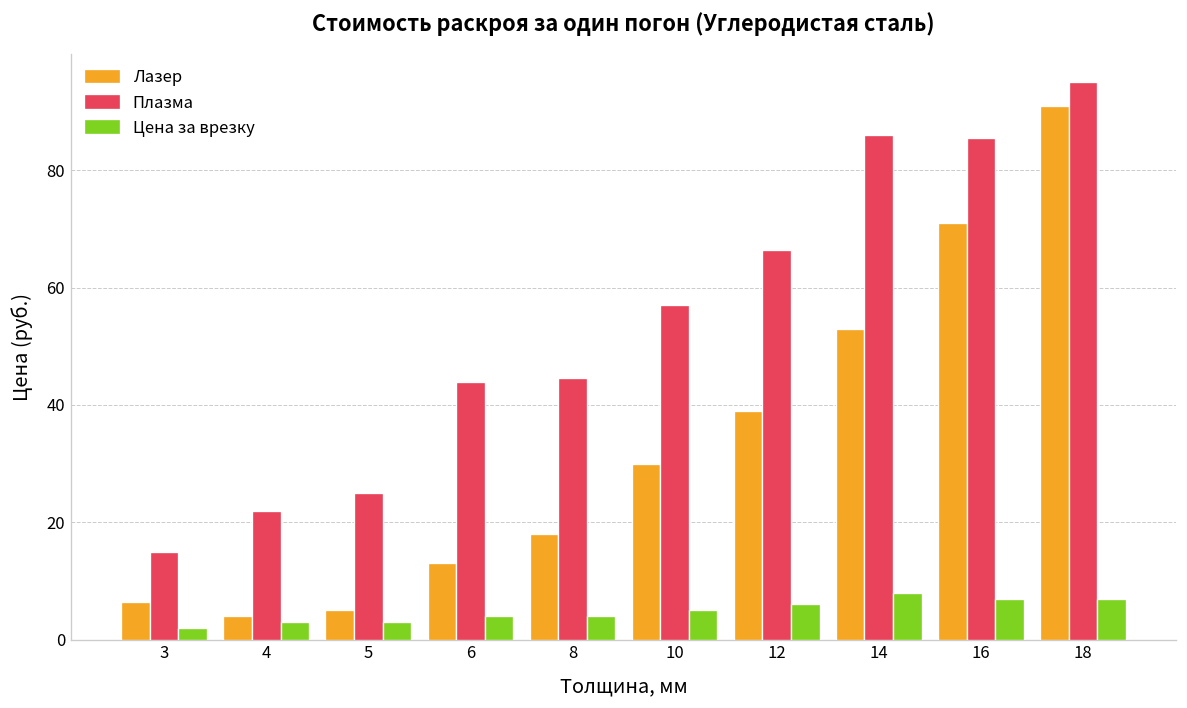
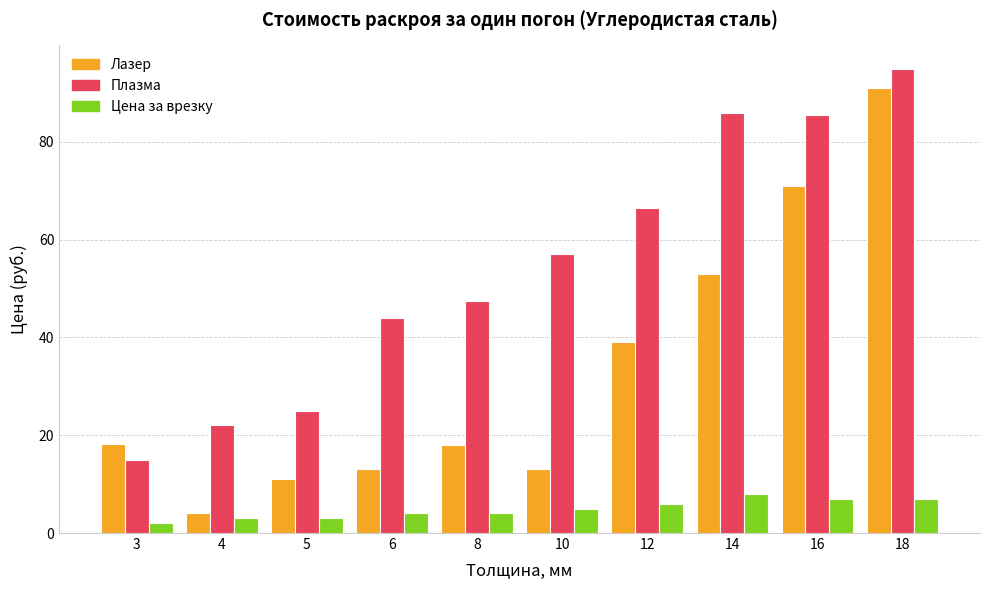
Лазер, 3: 7 -> 18
Лазер, 5: 5 -> 11
Плазма, 8: 45 -> 48
Лазер, 10: 30 -> 13
